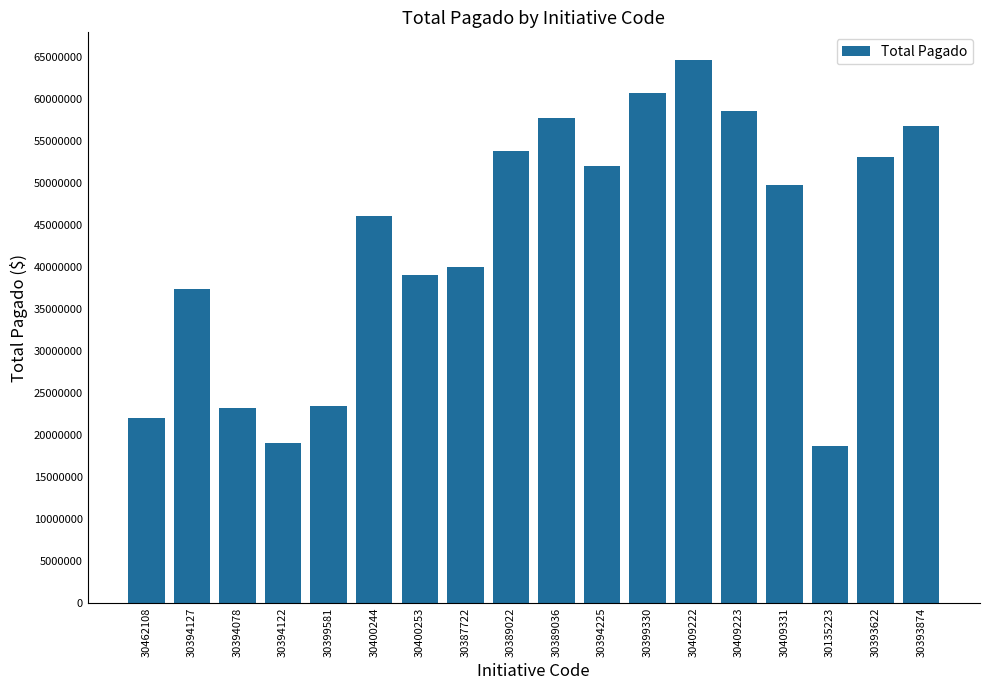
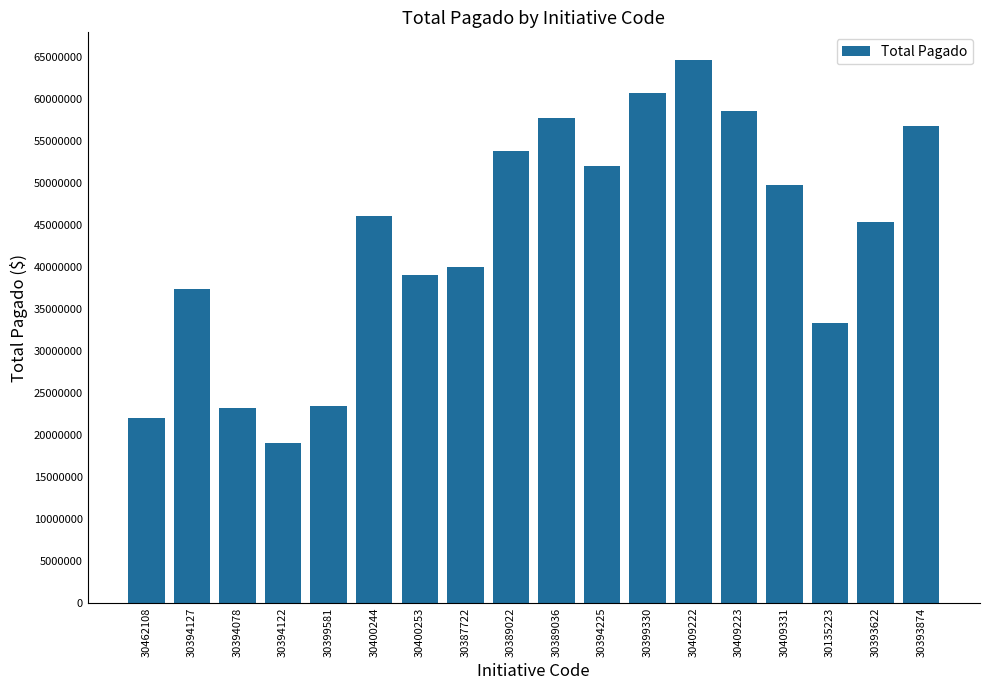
30135223: 19000000 -> 33000000
30393622: 53000000 -> 45000000
